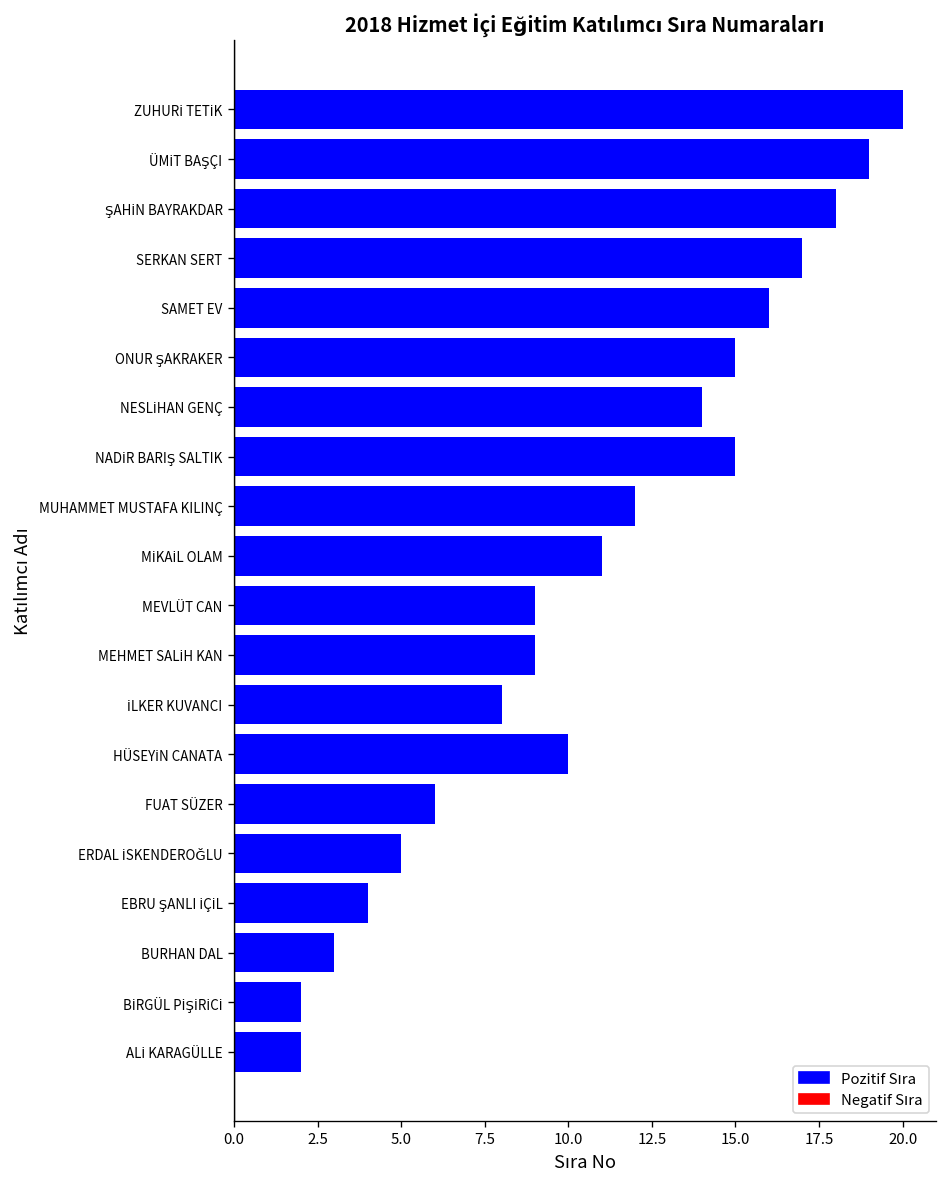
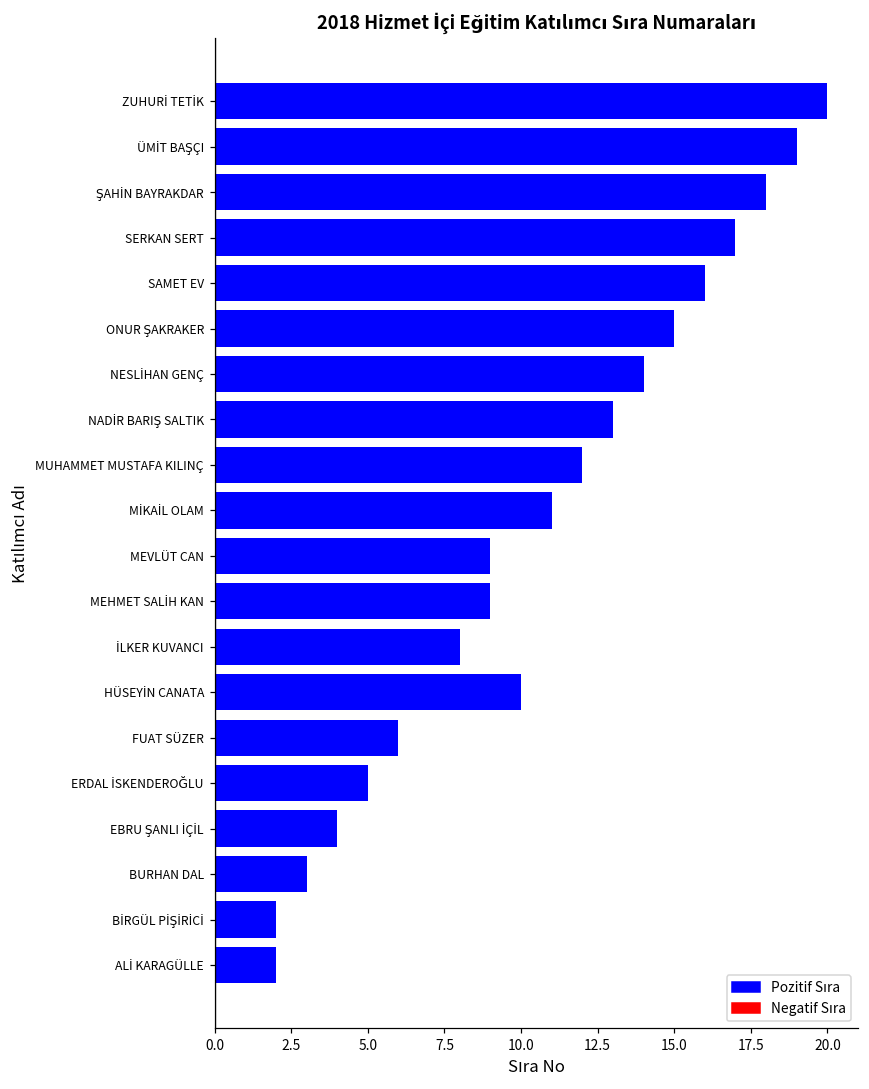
NADİR BARIŞ SALTIK: 15 -> 13
